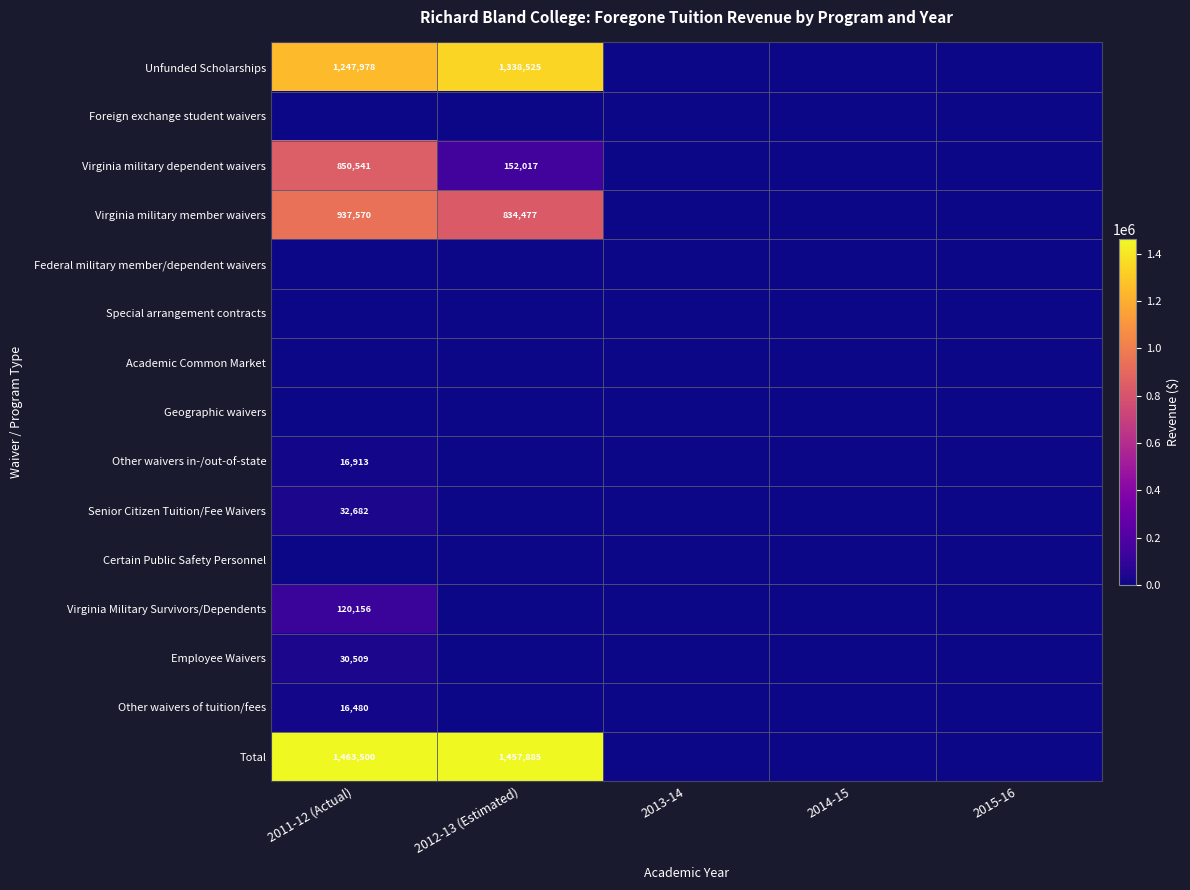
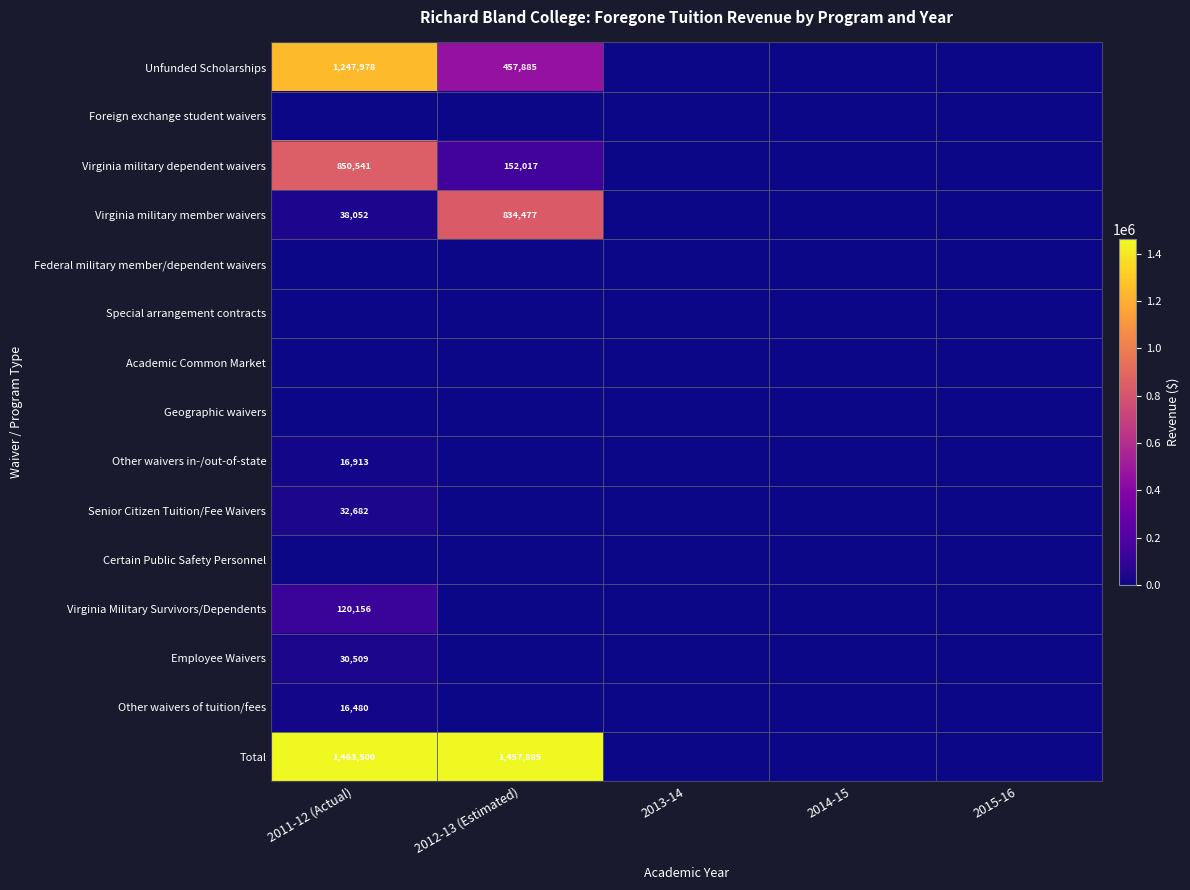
Unfunded Scholarships, 2012-13 (Estimated): 1,338,525 -> 457,885
Virginia military member waivers, 2011-12 (Actual): 937,570 -> 38,052
